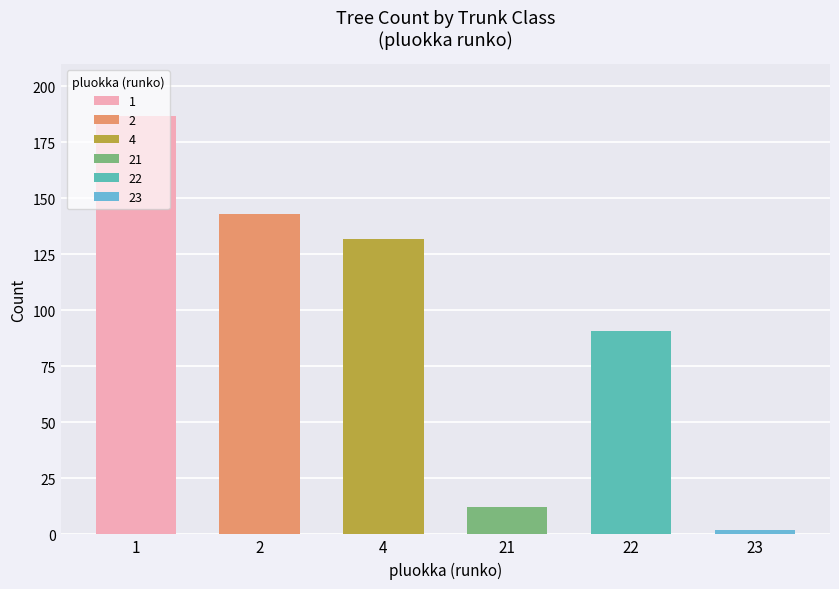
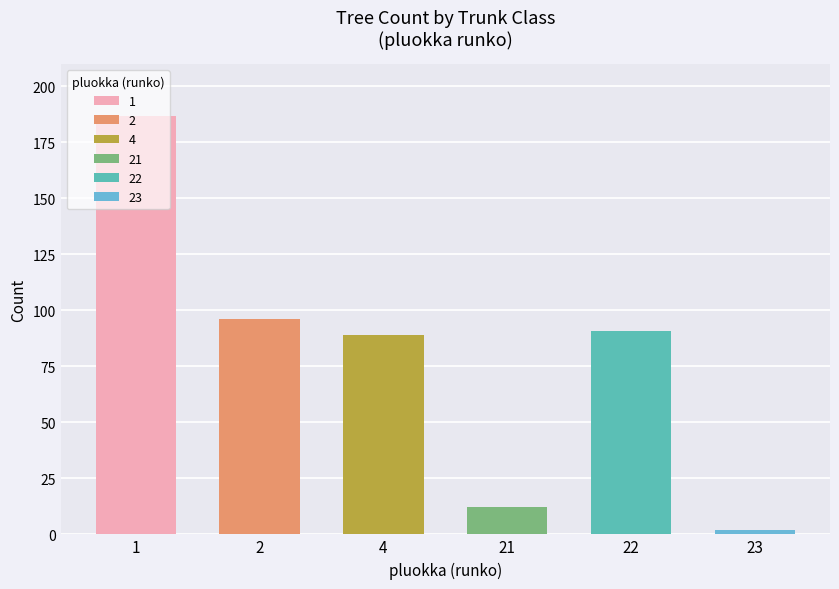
2: 143 -> 96
4: 132 -> 89
